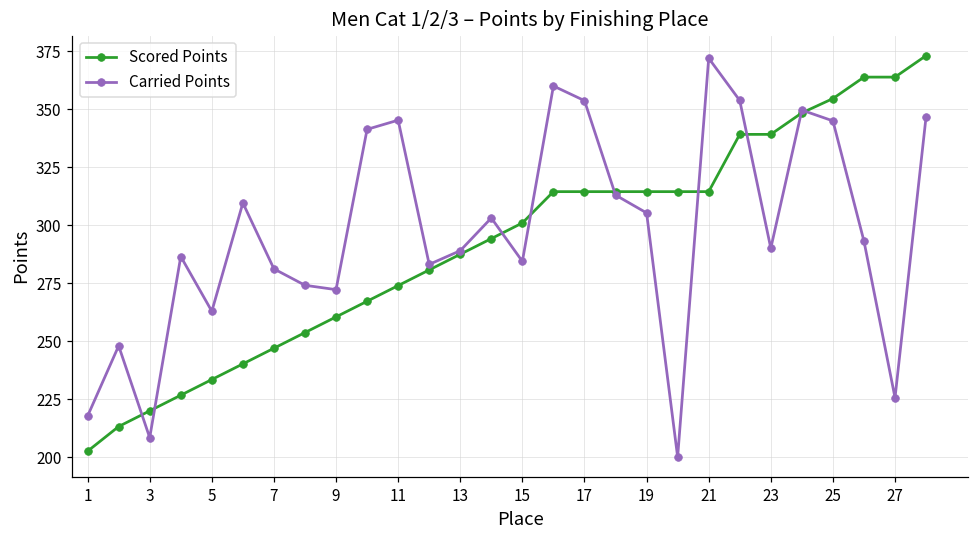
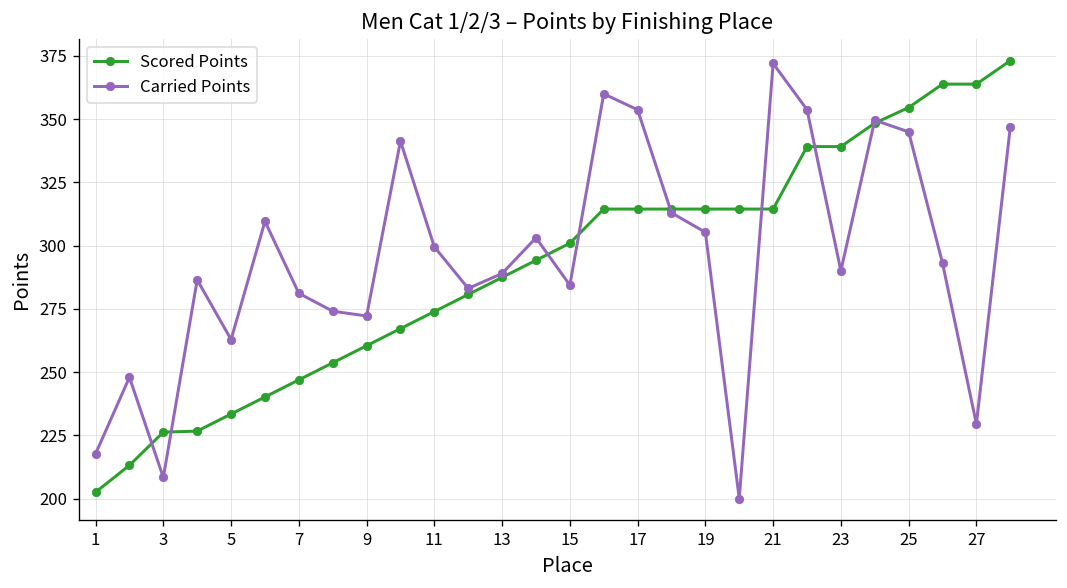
Scored Points, 3: 220 -> 226
Carried Points, 11: 345 -> 299
Carried Points, 27: 226 -> 230
